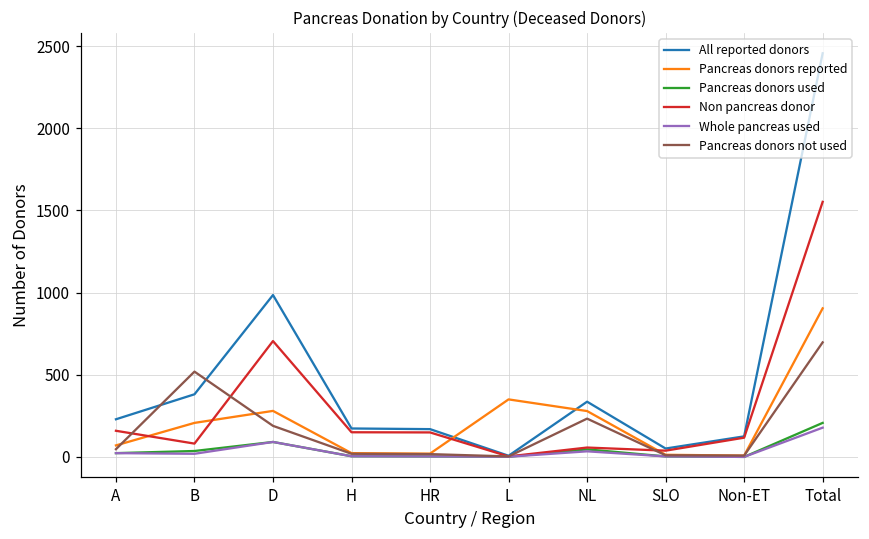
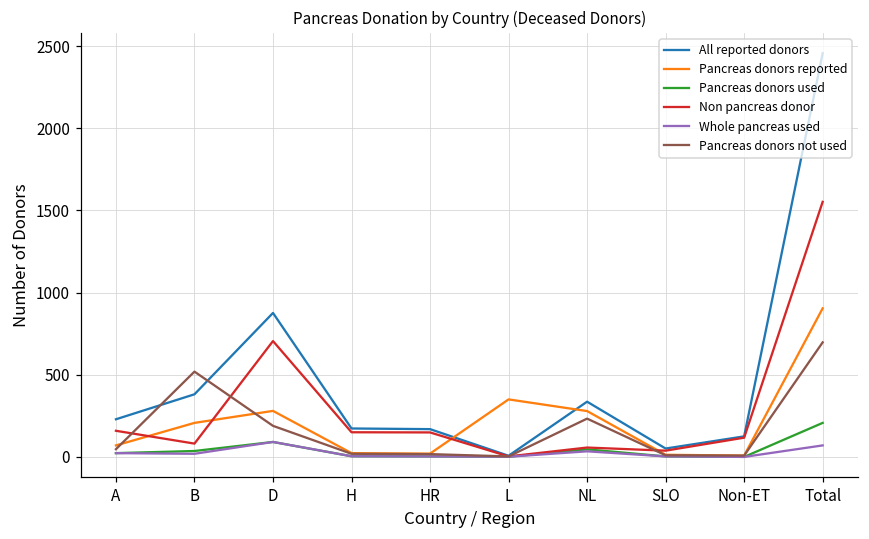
All reported donors, D: 990 -> 880
Whole pancreas used, Total: 180 -> 70
